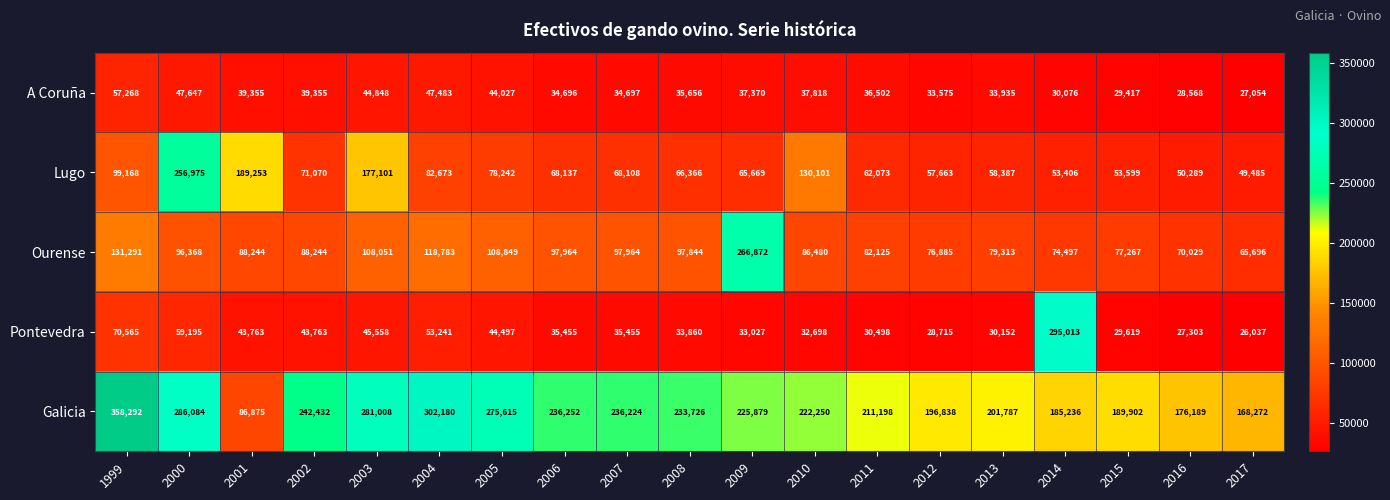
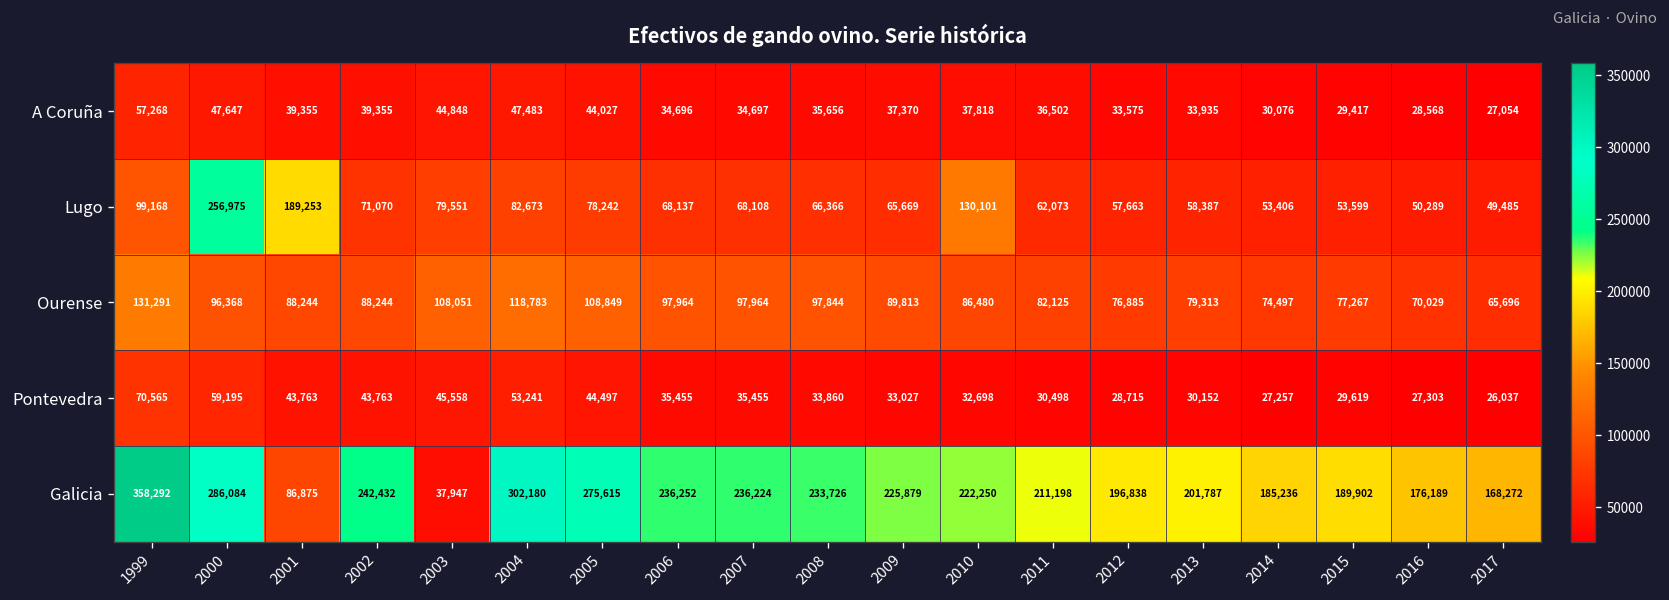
Lugo, 2003: 177,101 -> 79,551
Ourense, 2009: 266,872 -> 89,813
Pontevedra, 2014: 295,013 -> 27,257
Galicia, 2003: 281,008 -> 37,947
